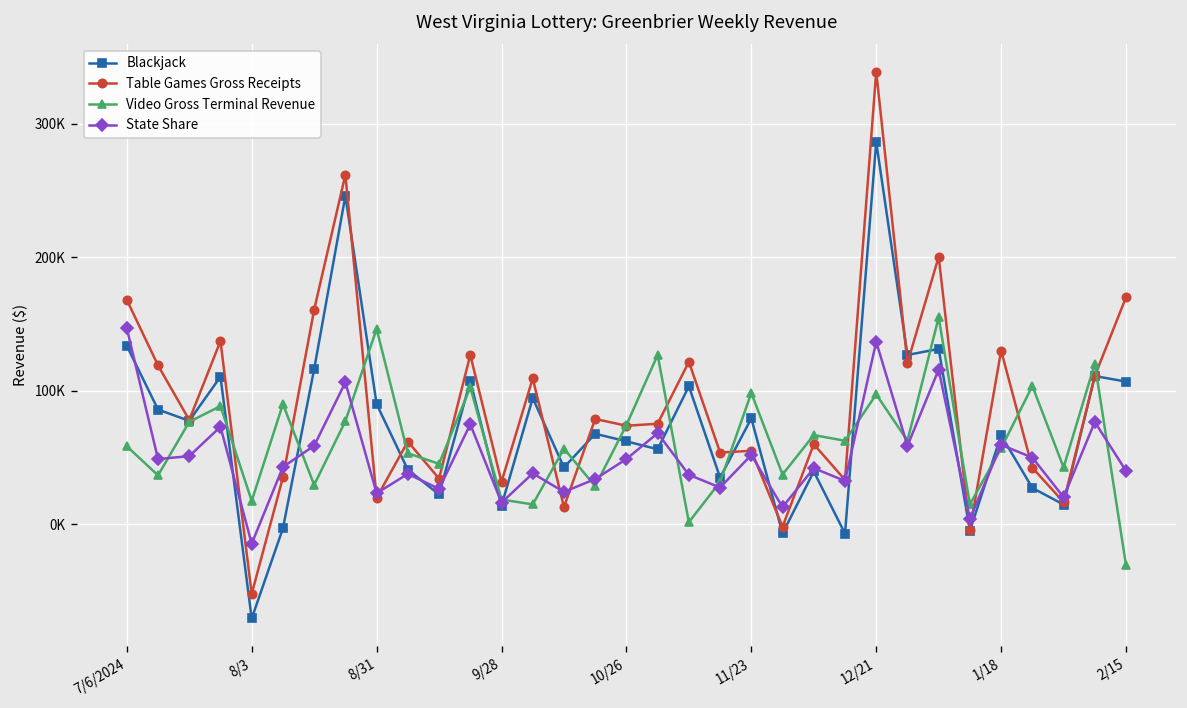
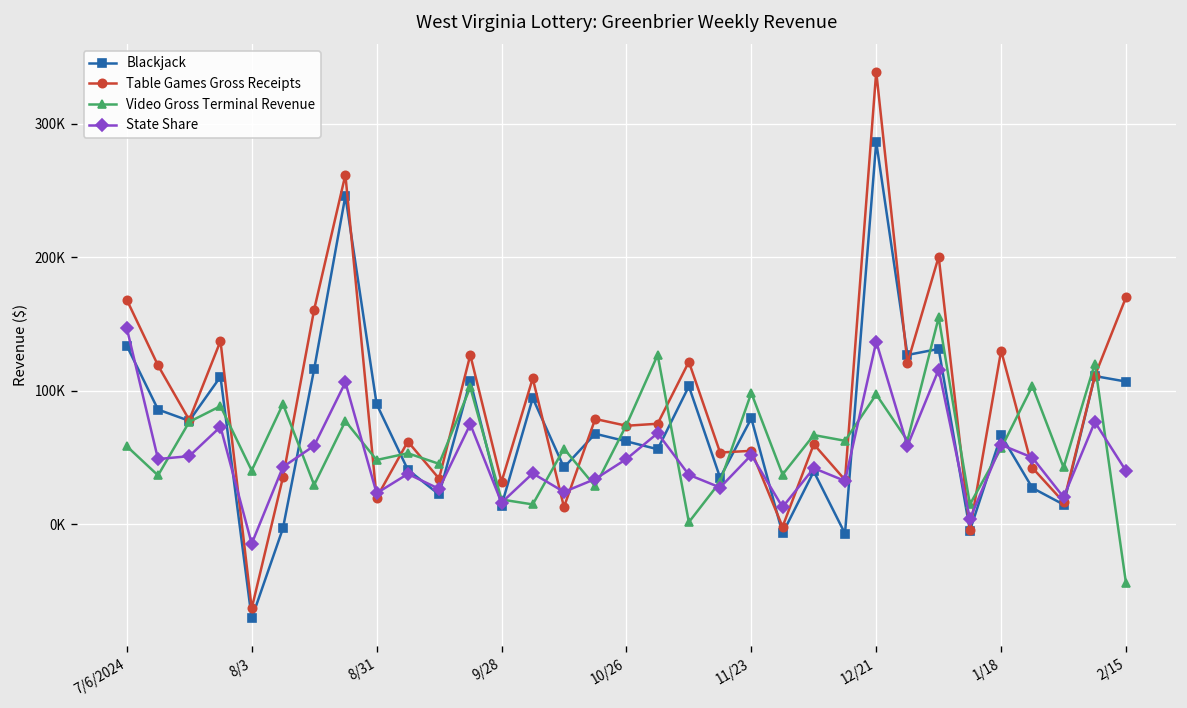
Table Games Gross Receipts, 8/3: -52000 -> -63000
Video Gross Terminal Revenue, 8/3: 18000 -> 40000
Video Gross Terminal Revenue, 8/31: 146000 -> 48000
Video Gross Terminal Revenue, 2/15: -31000 -> -44000
